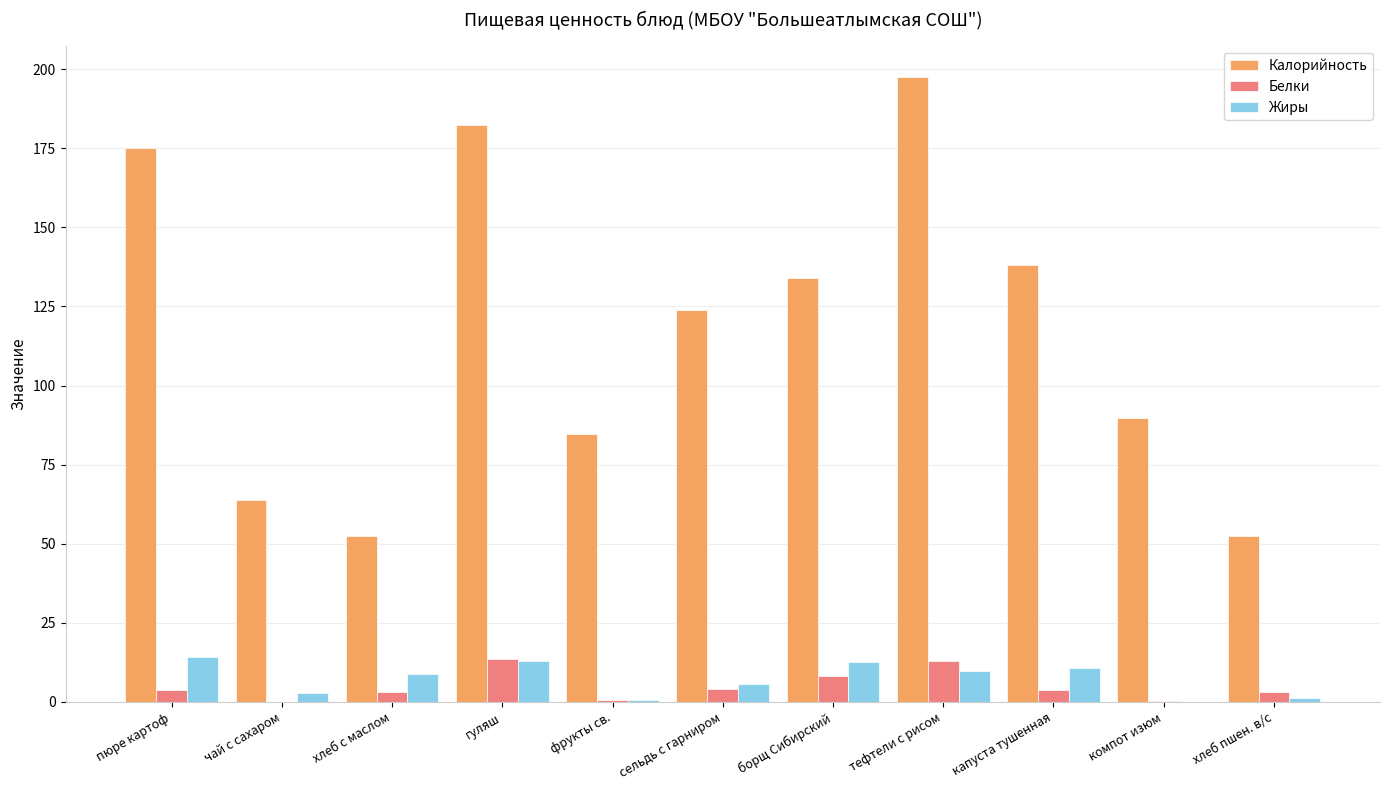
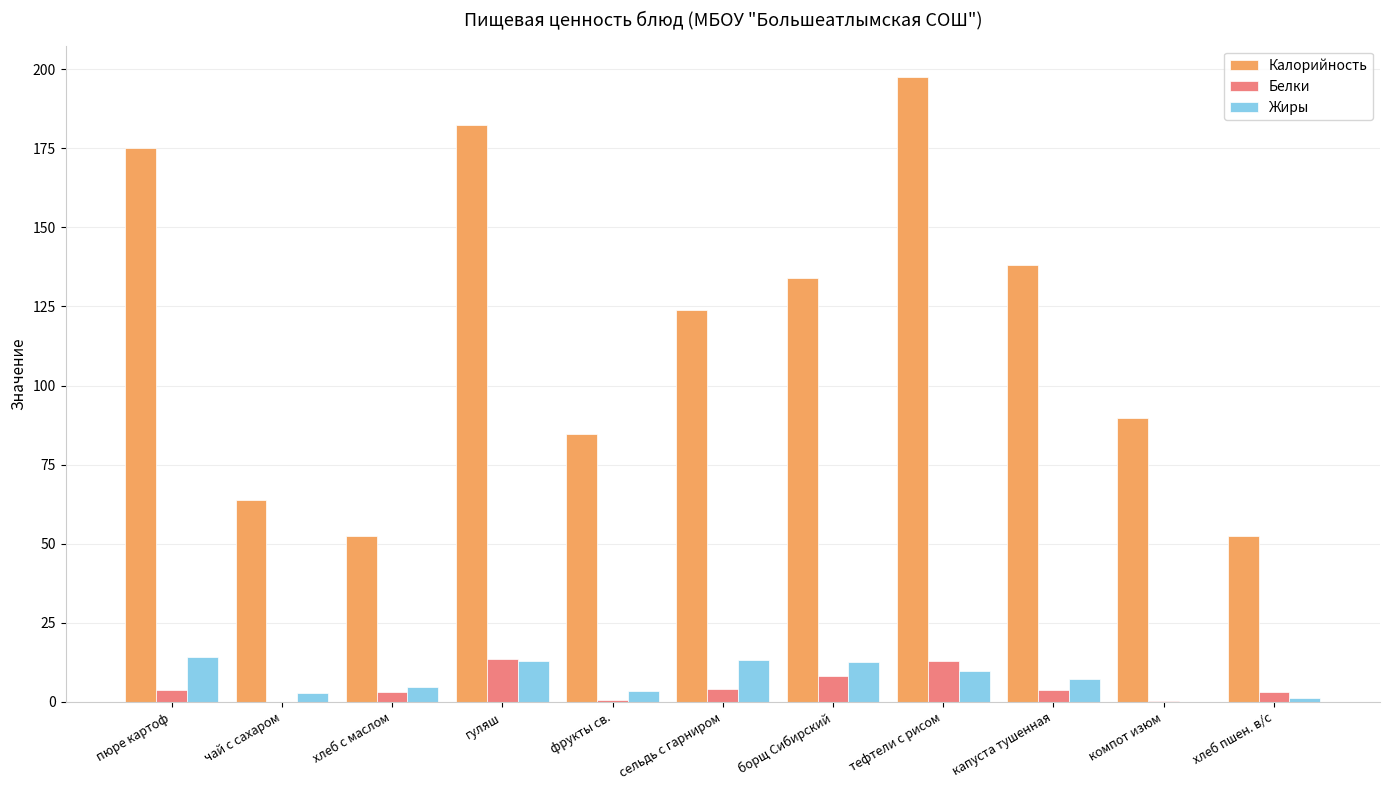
Жиры, хлеб с маслом: 9 -> 5
Жиры, фрукты св.: 1 -> 4
Жиры, сельдь с гарниром: 6 -> 13
Жиры, капуста тушенная: 11 -> 7
